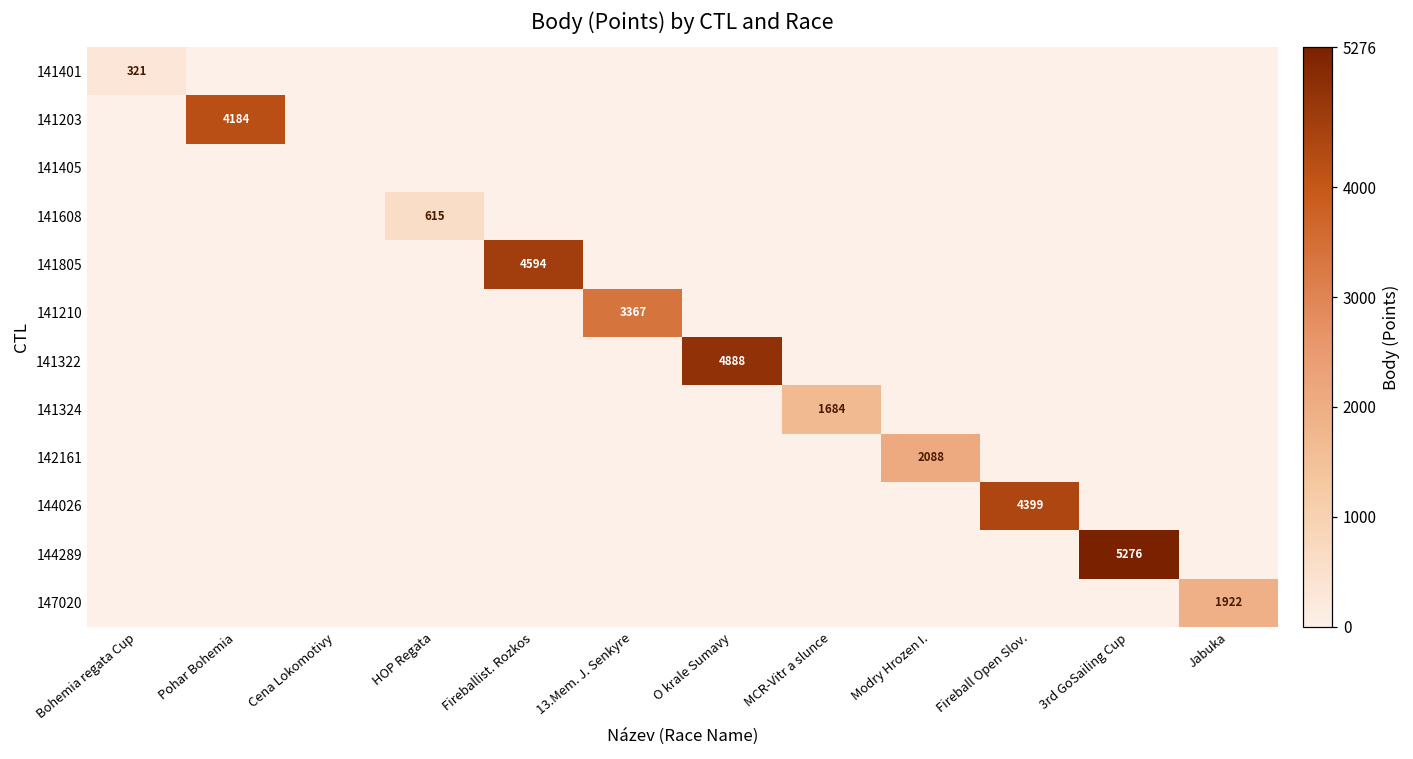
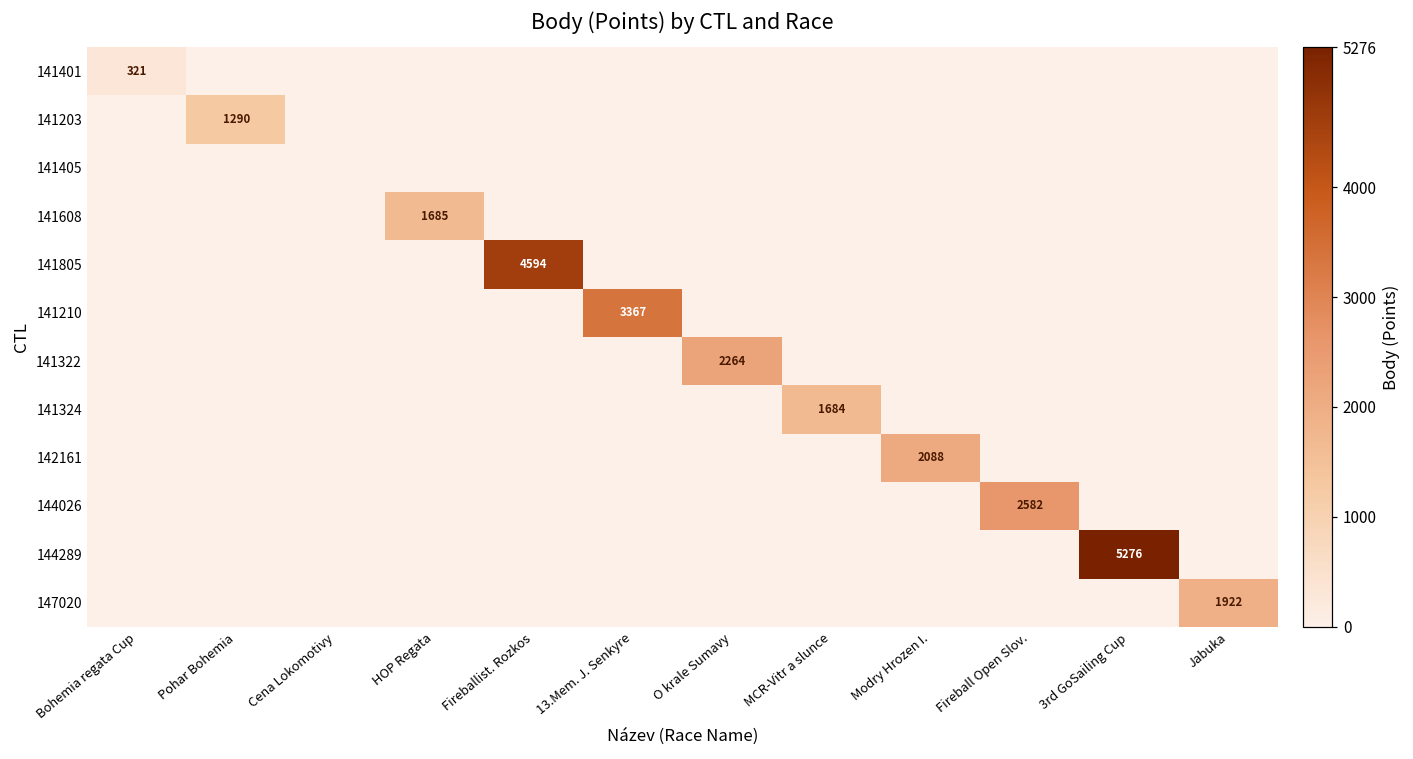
141203, Pohar Bohemia: 4184 -> 1290
141608, HOP Regata: 615 -> 1685
141322, O krale Sumavy: 4888 -> 2264
144026, Fireball Open Slov.: 4399 -> 2582
